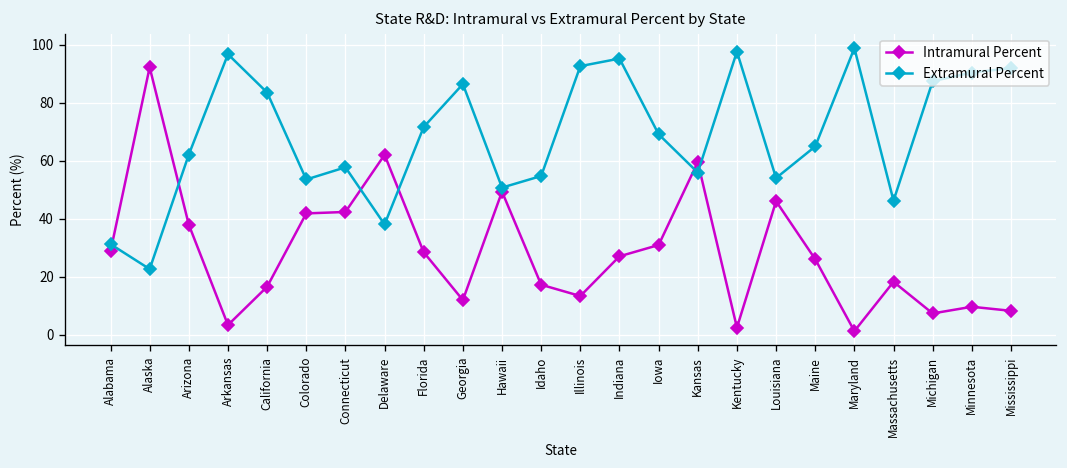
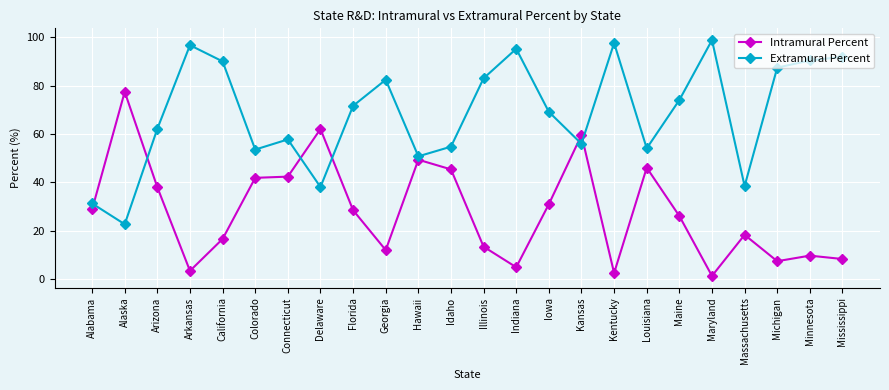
Intramural Percent, Alaska: 92 -> 77
Extramural Percent, California: 84 -> 90
Extramural Percent, Georgia: 86 -> 82
Intramural Percent, Idaho: 17 -> 45
Extramural Percent, Illinois: 93 -> 83
Intramural Percent, Indiana: 27 -> 5
Extramural Percent, Maine: 65 -> 74
Extramural Percent, Massachusetts: 46 -> 38
